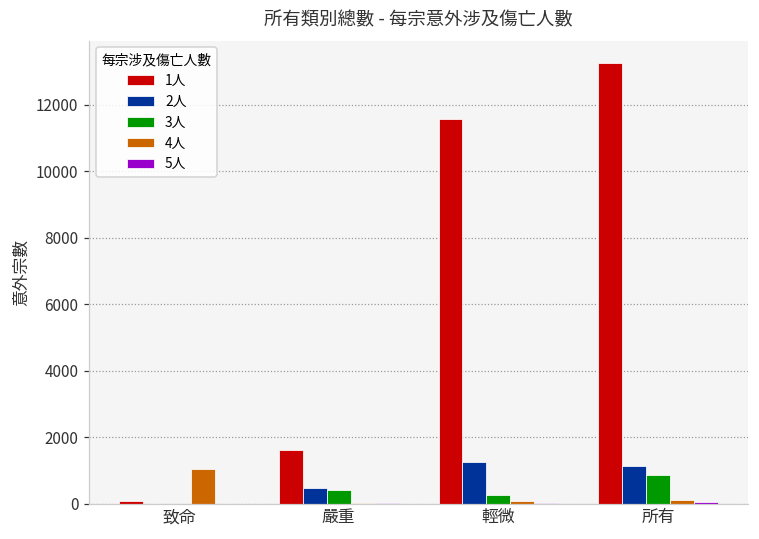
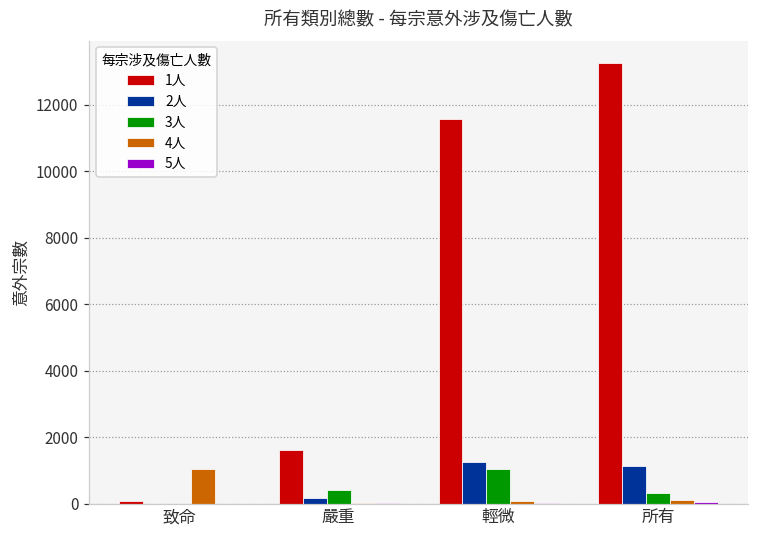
2人, 嚴重: 500 -> 200
3人, 輕微: 300 -> 1100
3人, 所有: 900 -> 300
